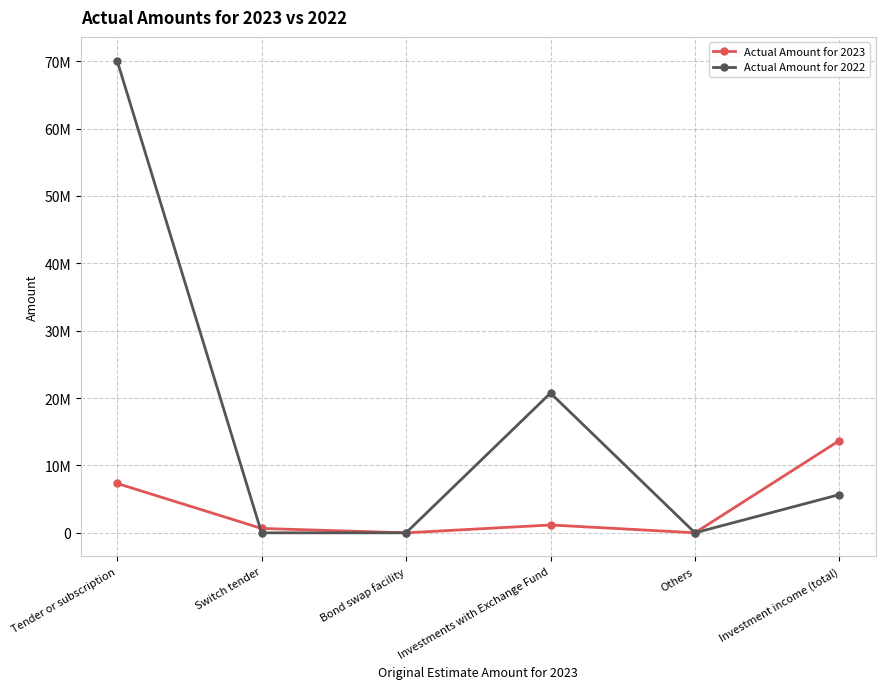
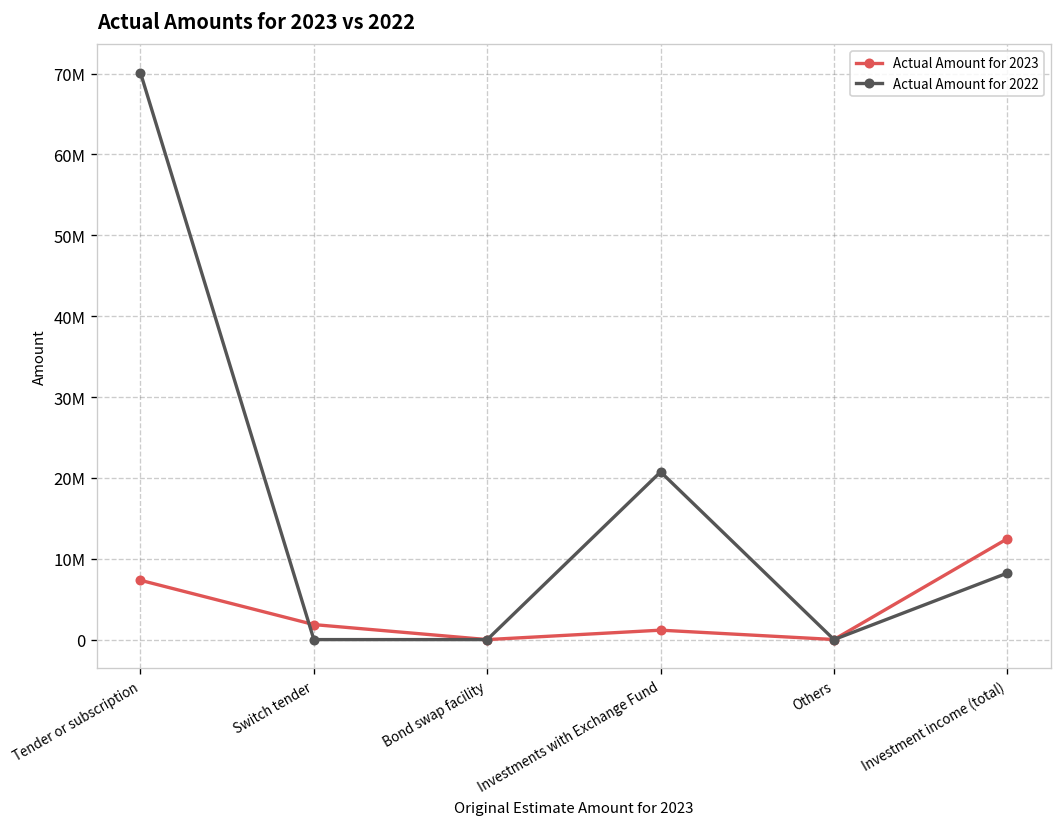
Actual Amount for 2023, Switch tender: 1000000 -> 2000000
Actual Amount for 2023, Investment income (total): 14000000 -> 12000000
Actual Amount for 2022, Investment income (total): 6000000 -> 8000000
